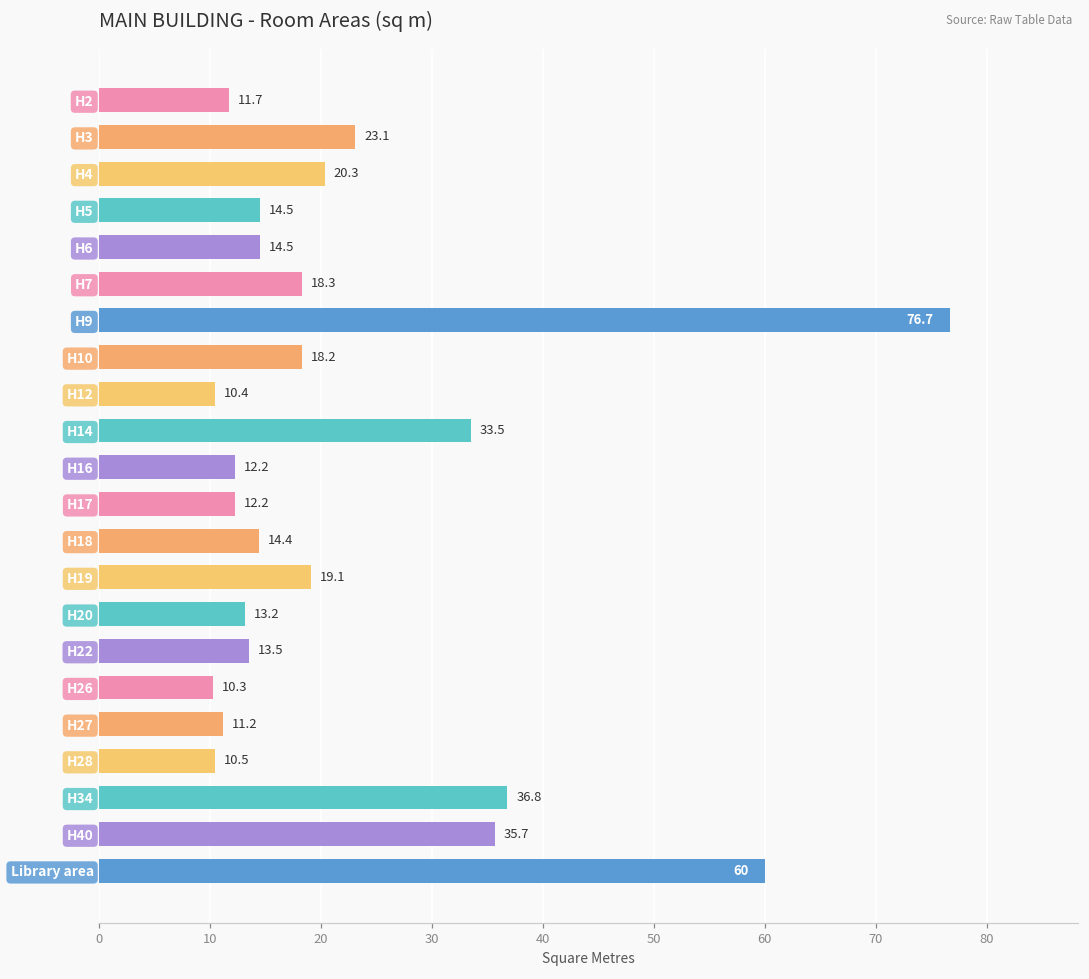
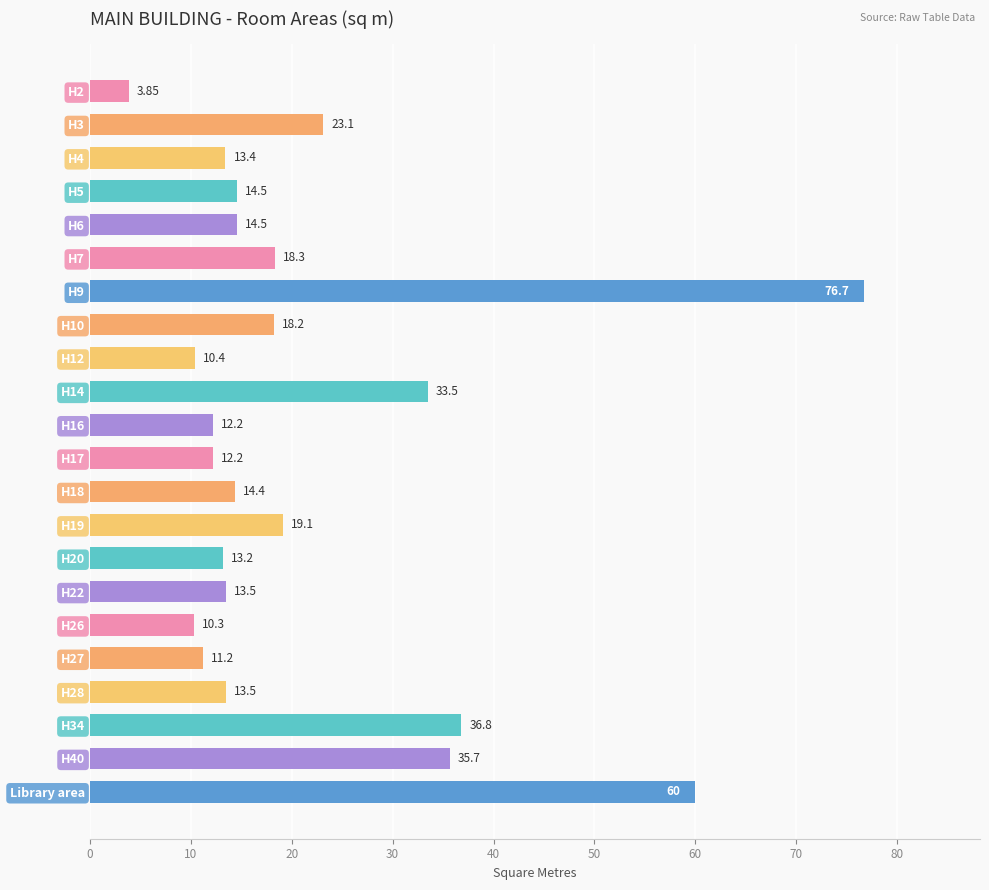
H2: 11.7 -> 3.85
H4: 20.3 -> 13.4
H28: 10.5 -> 13.5
